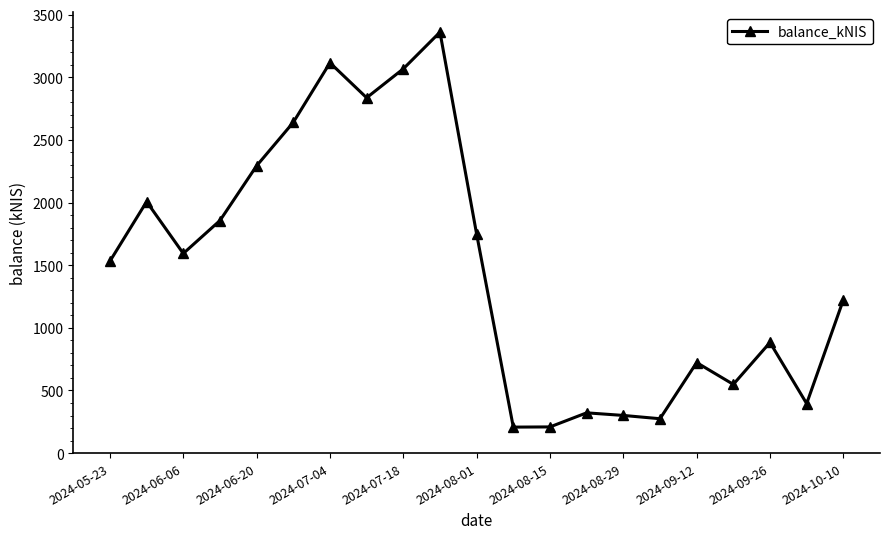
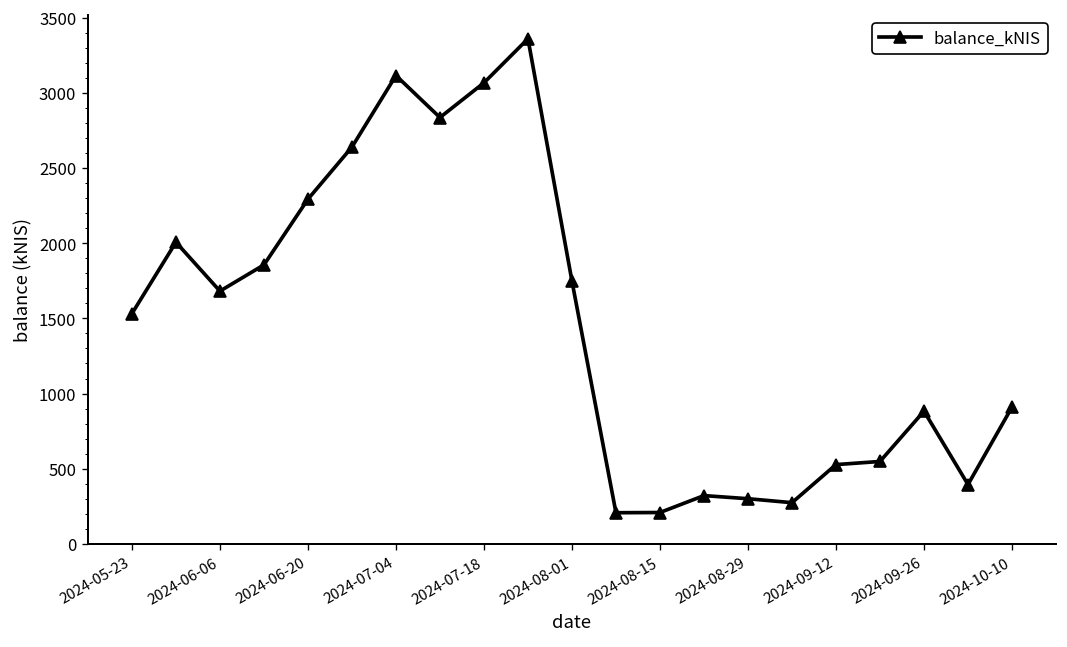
2024-06-06: 1590 -> 1680
2024-09-12: 720 -> 530
2024-10-10: 1220 -> 910
